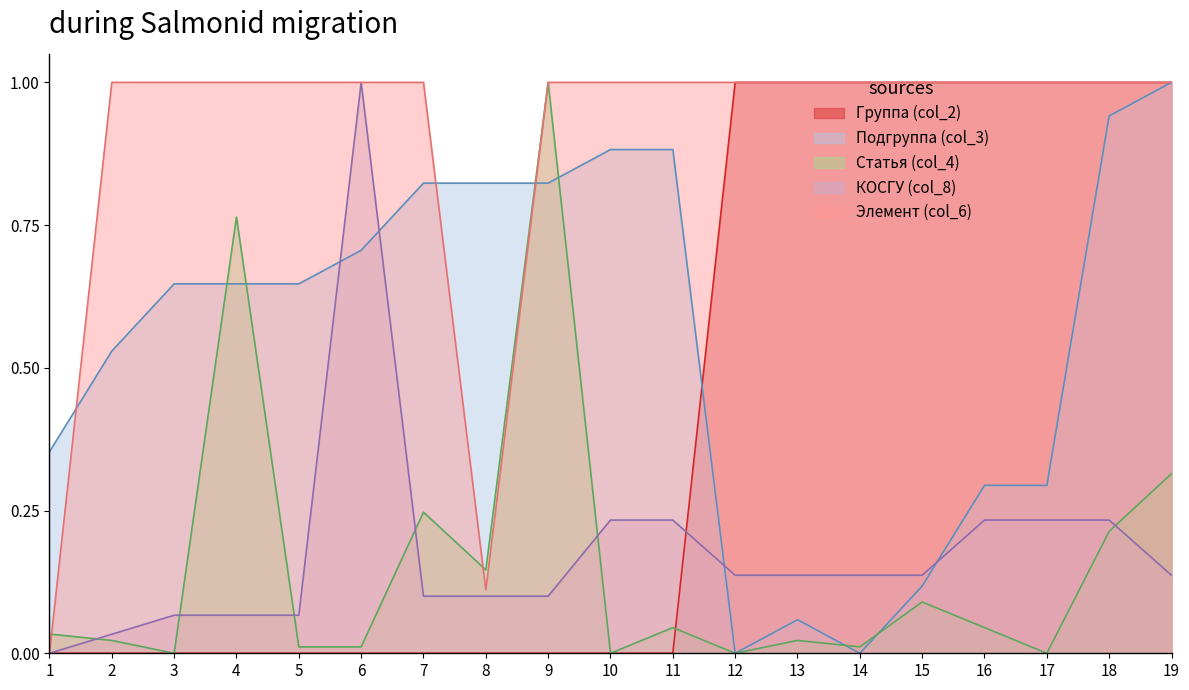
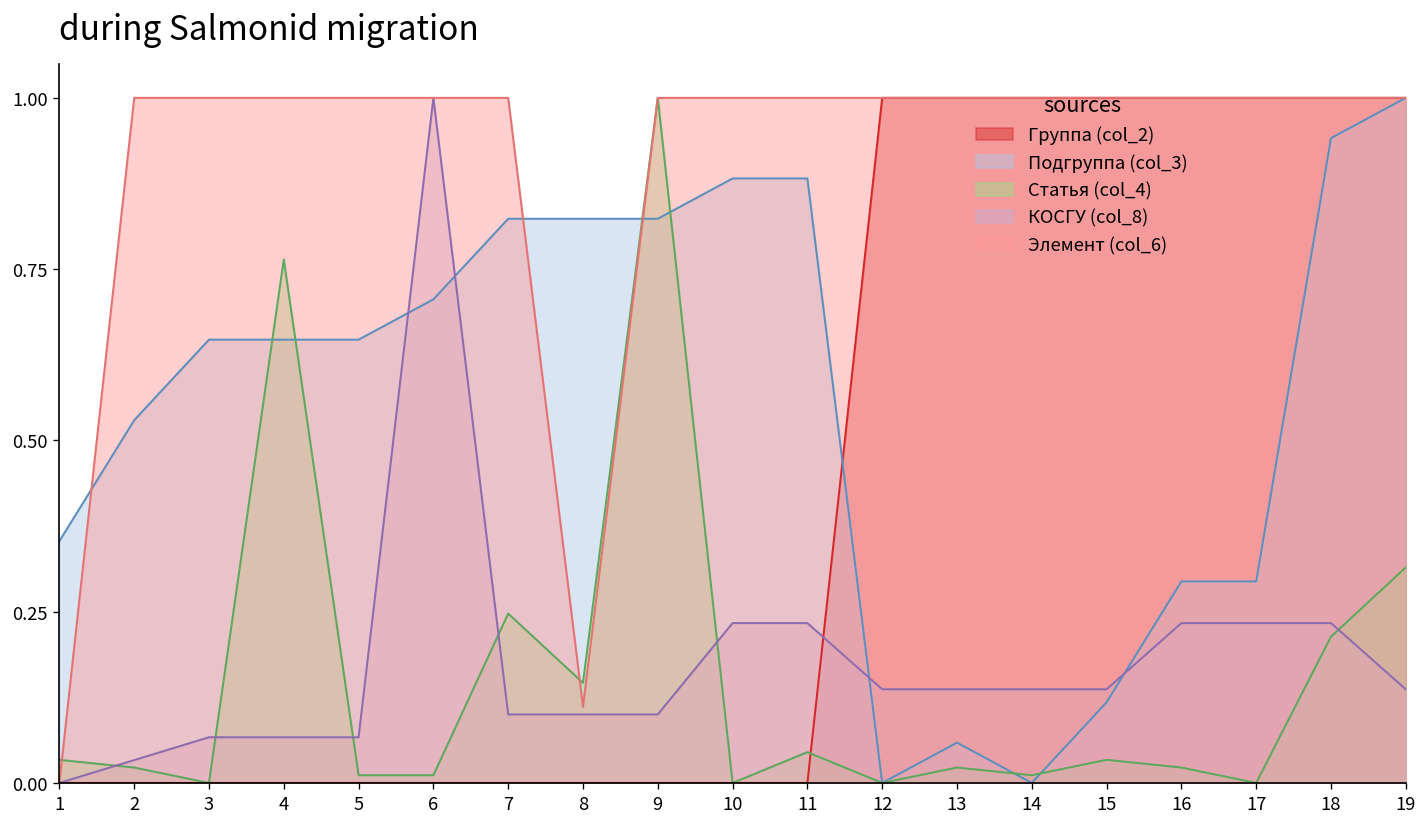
Статья (col_4), 15: 0.09 -> 0.03
Статья (col_4), 16: 0.04 -> 0.02
